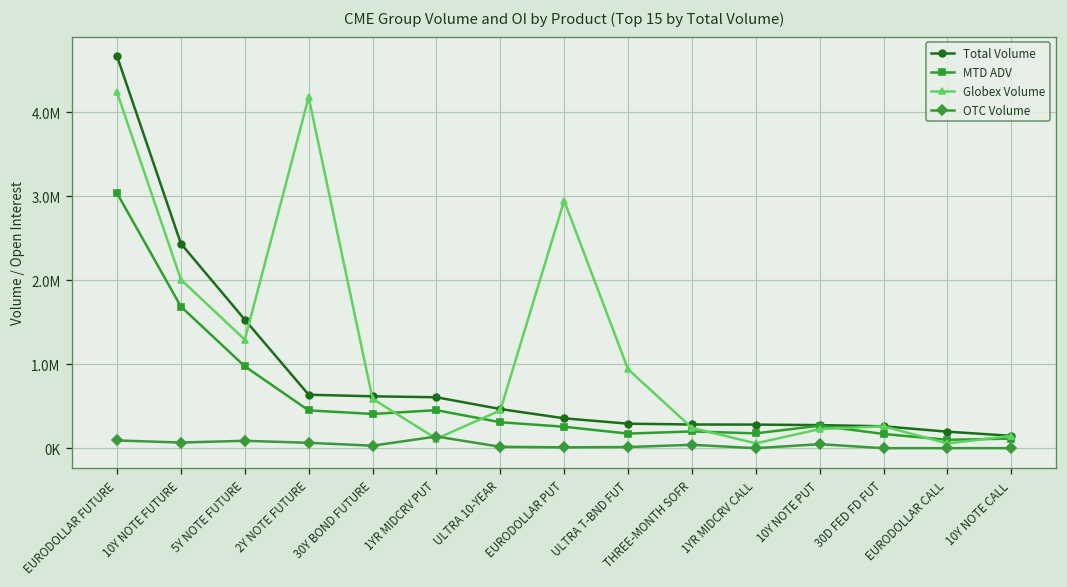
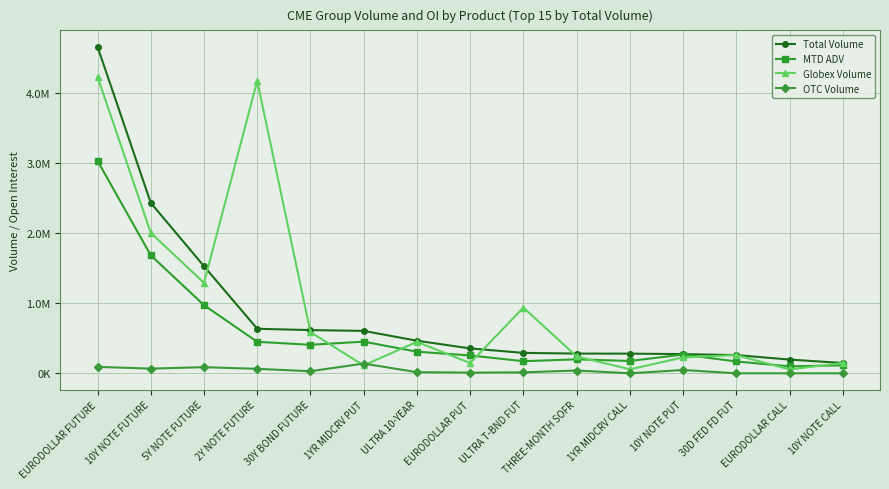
Globex Volume, EURODOLLAR PUT: 2900000 -> 100000
